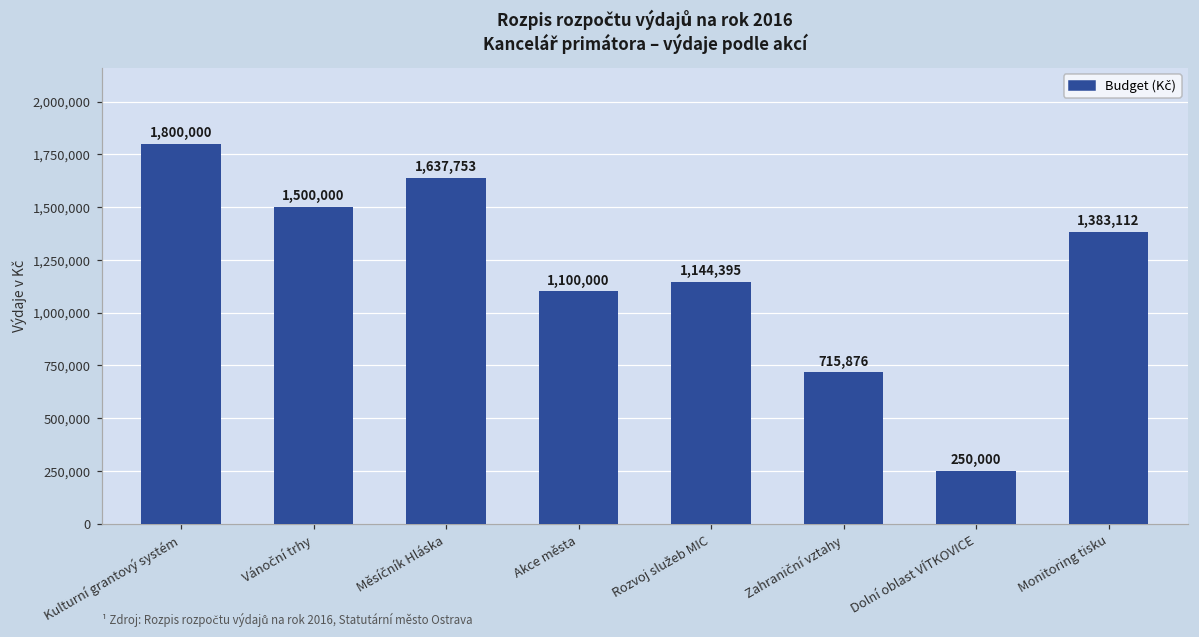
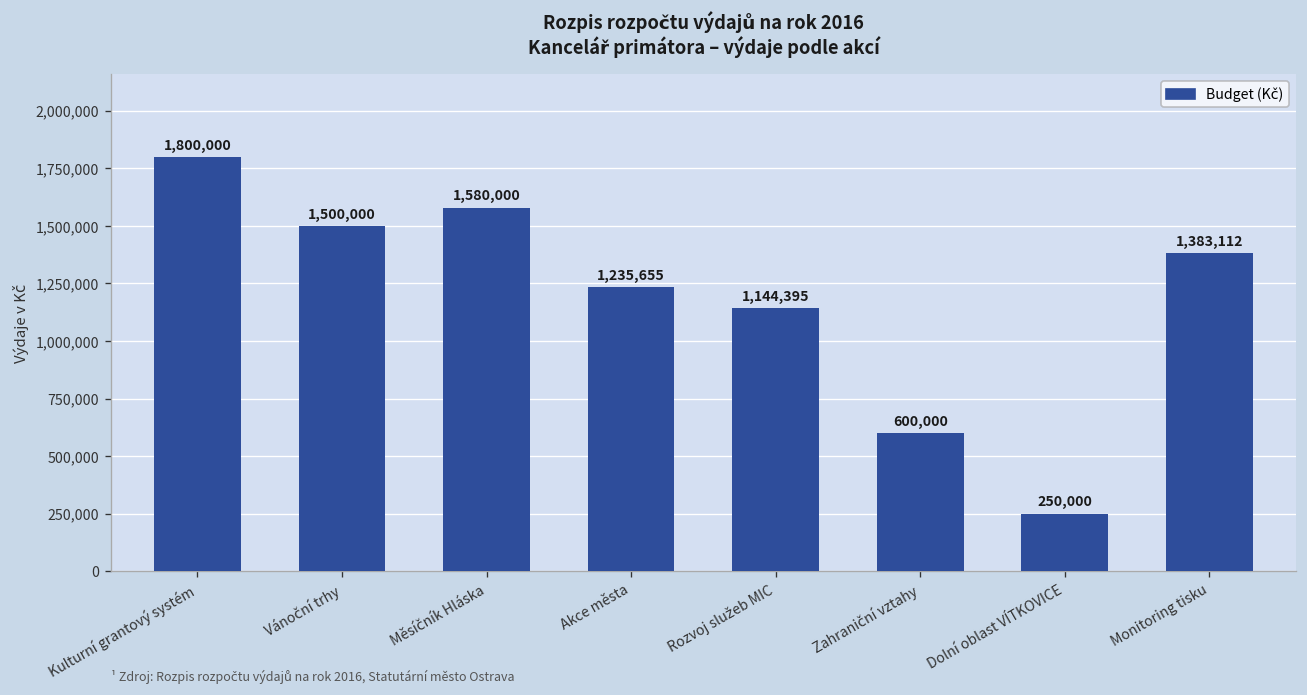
Měsíčník Hláska: 1,637,753 -> 1,580,000
Akce města: 1,100,000 -> 1,235,655
Zahraniční vztahy: 715,876 -> 600,000
